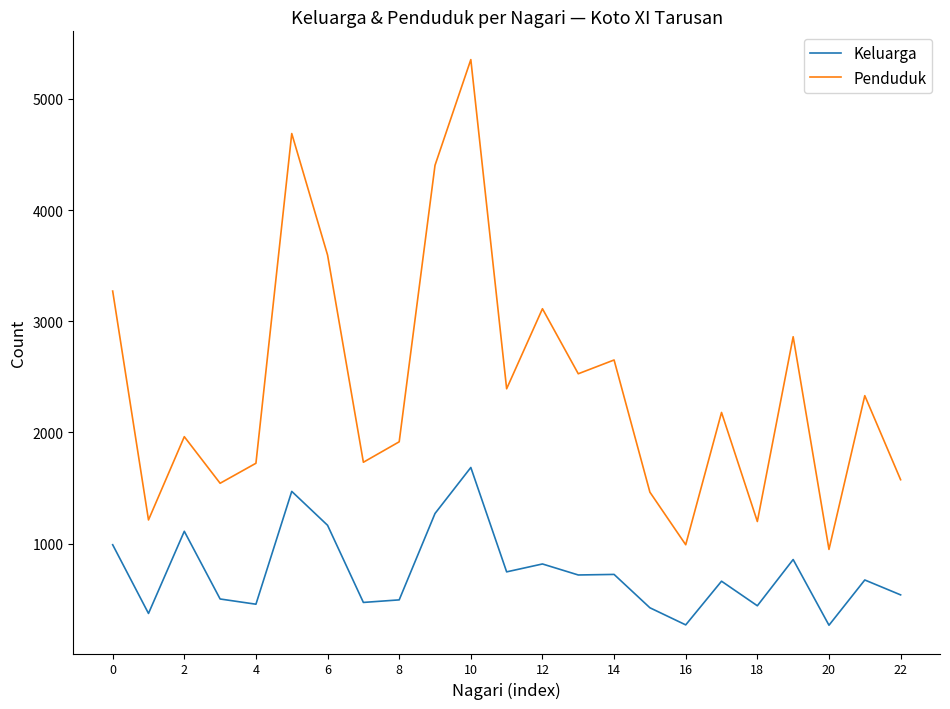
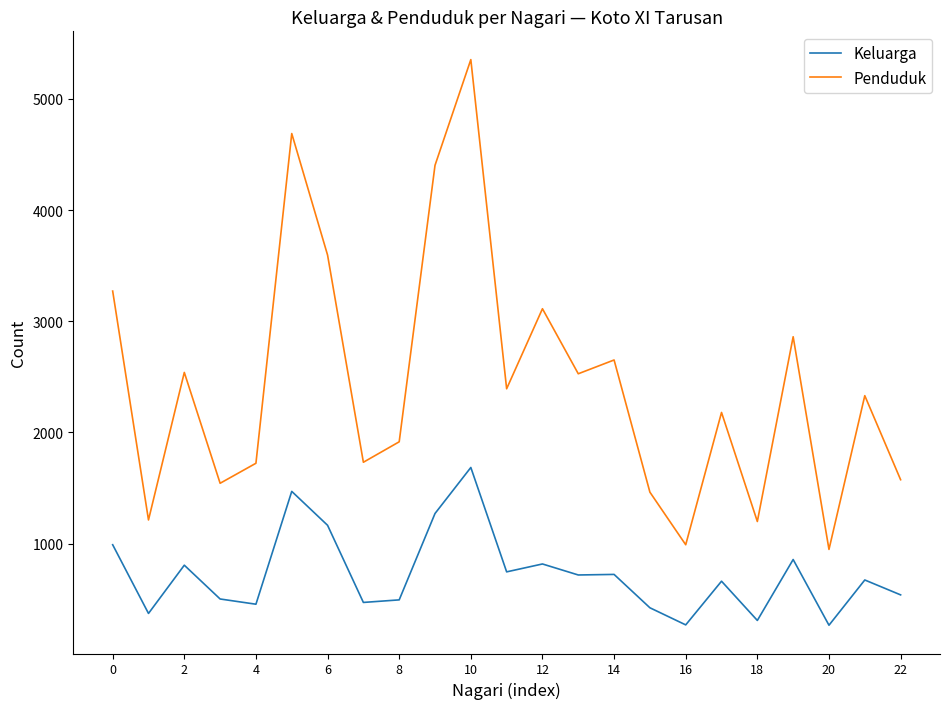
Keluarga, 2: 1110 -> 810
Penduduk, 2: 1960 -> 2540
Keluarga, 18: 440 -> 310
